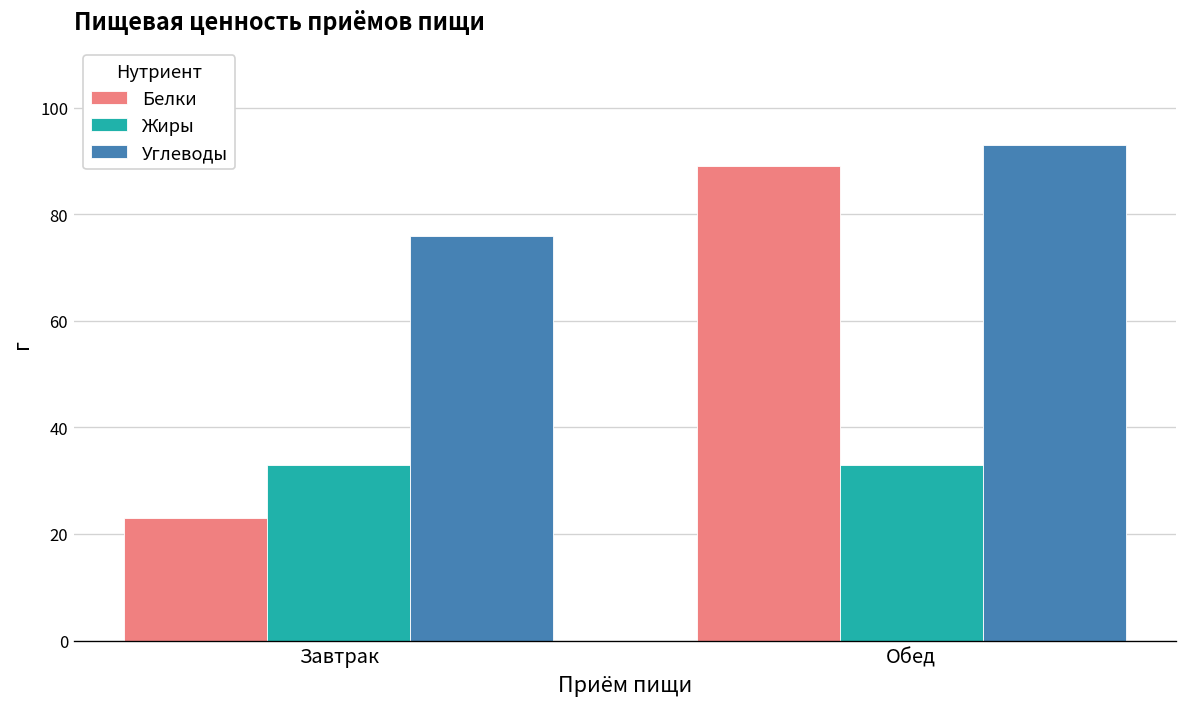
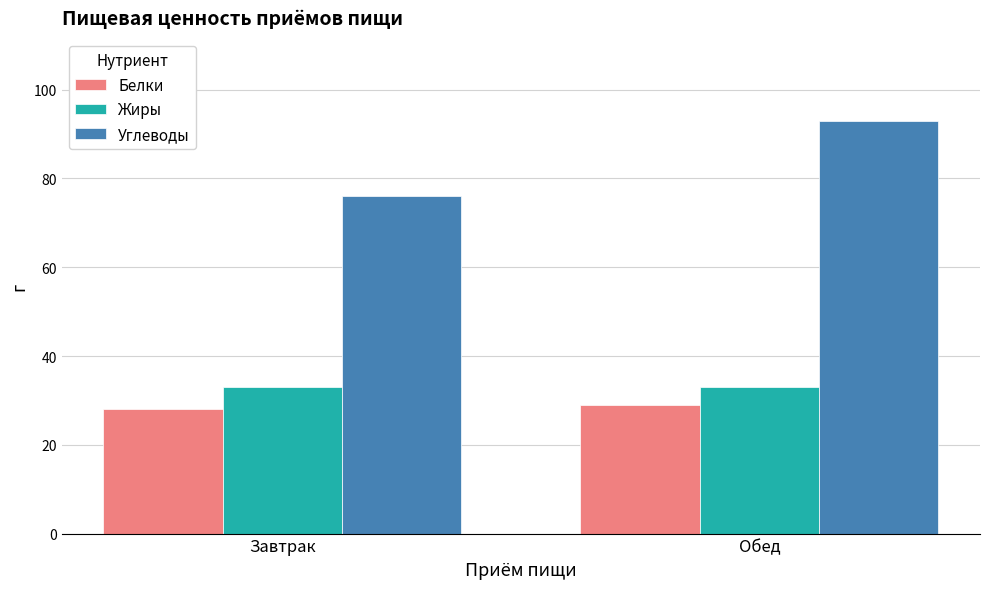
Белки, Завтрак: 23 -> 28
Белки, Обед: 89 -> 29
